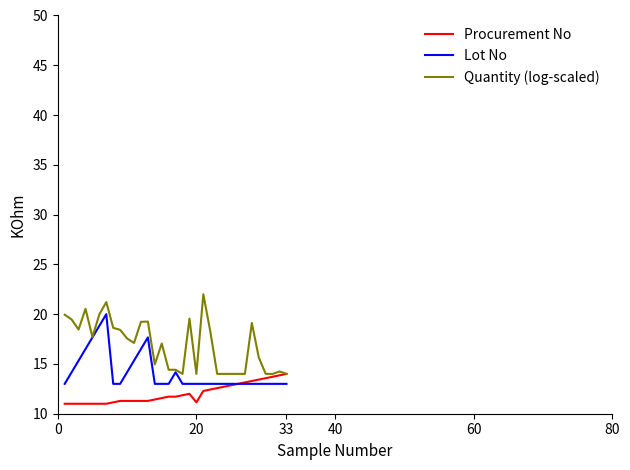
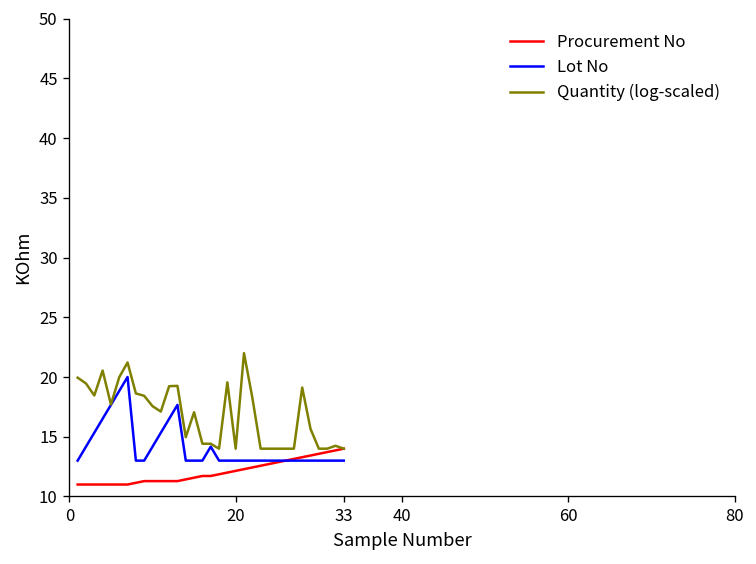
Procurement No, 20: 11 -> 12
